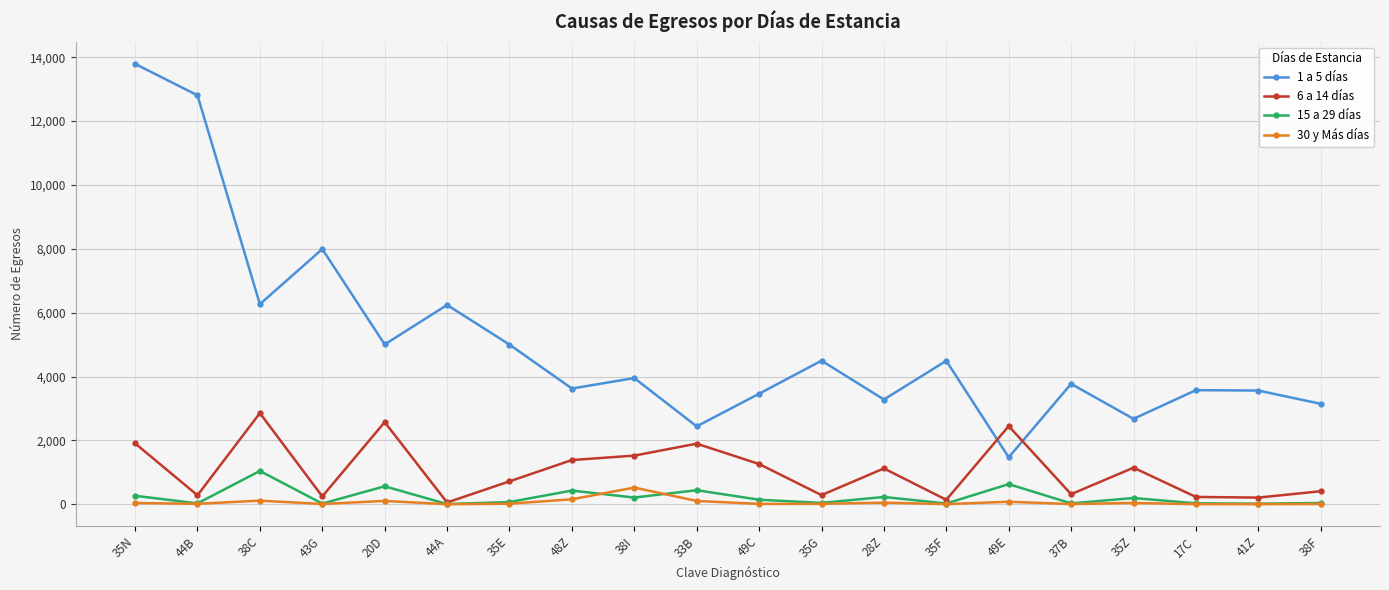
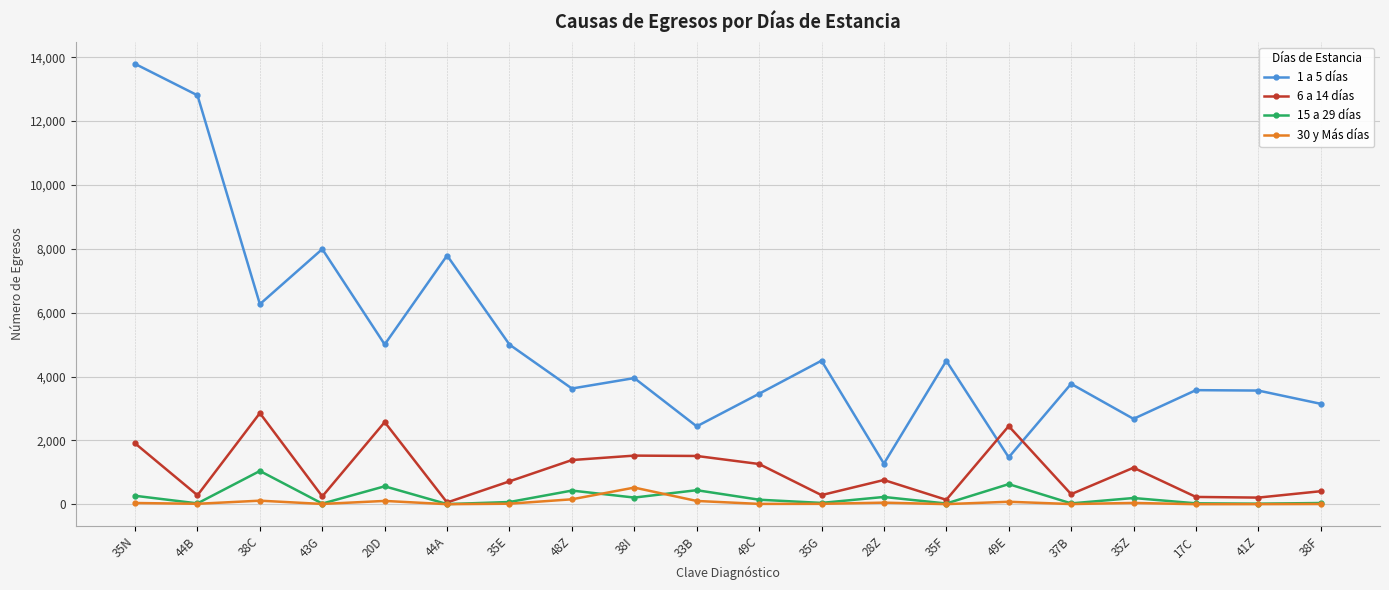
1 a 5 días, 44A: 6,200 -> 7,800
6 a 14 días, 33B: 1,900 -> 1,500
1 a 5 días, 28Z: 3,300 -> 1,300
6 a 14 días, 28Z: 1,100 -> 800
